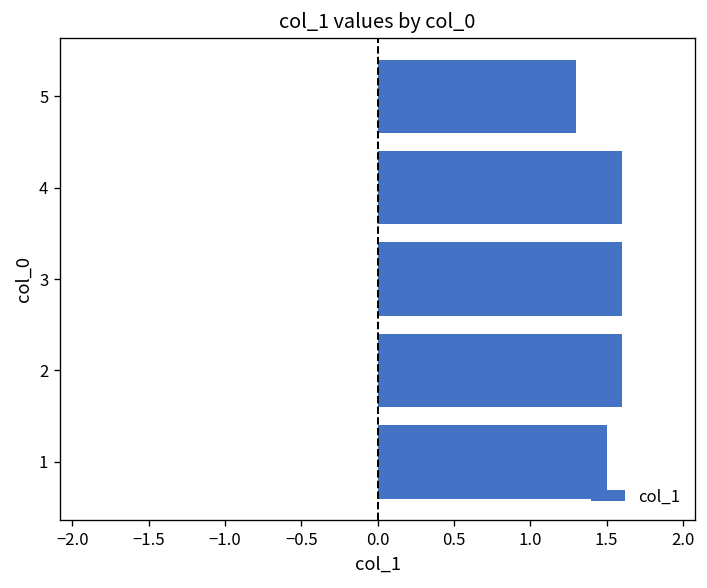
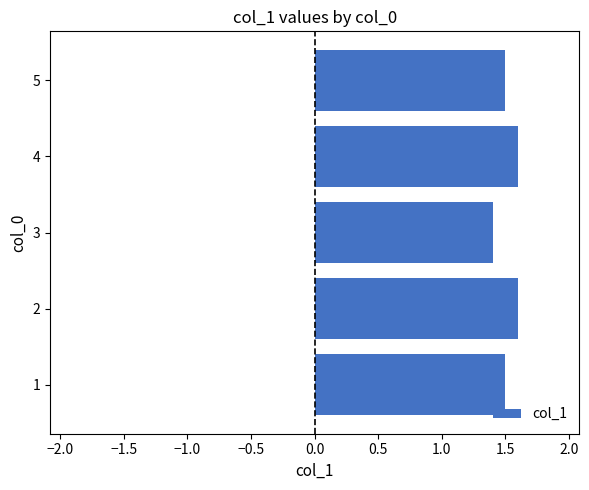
5: 1.3 -> 1.5
3: 1.6 -> 1.4
